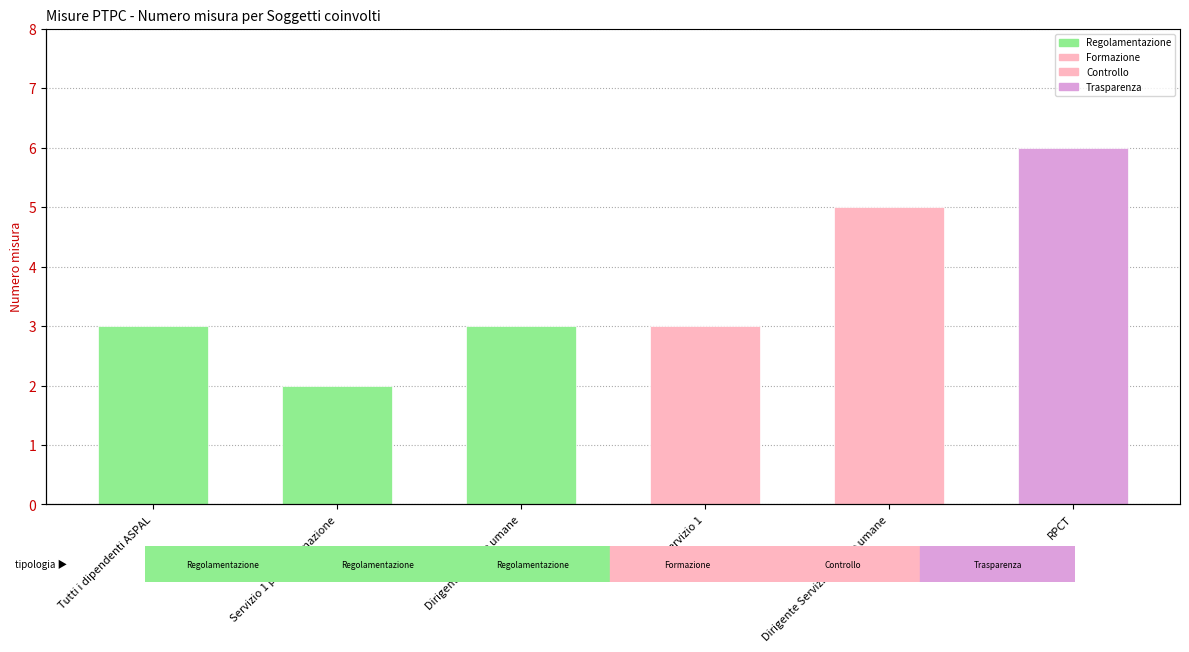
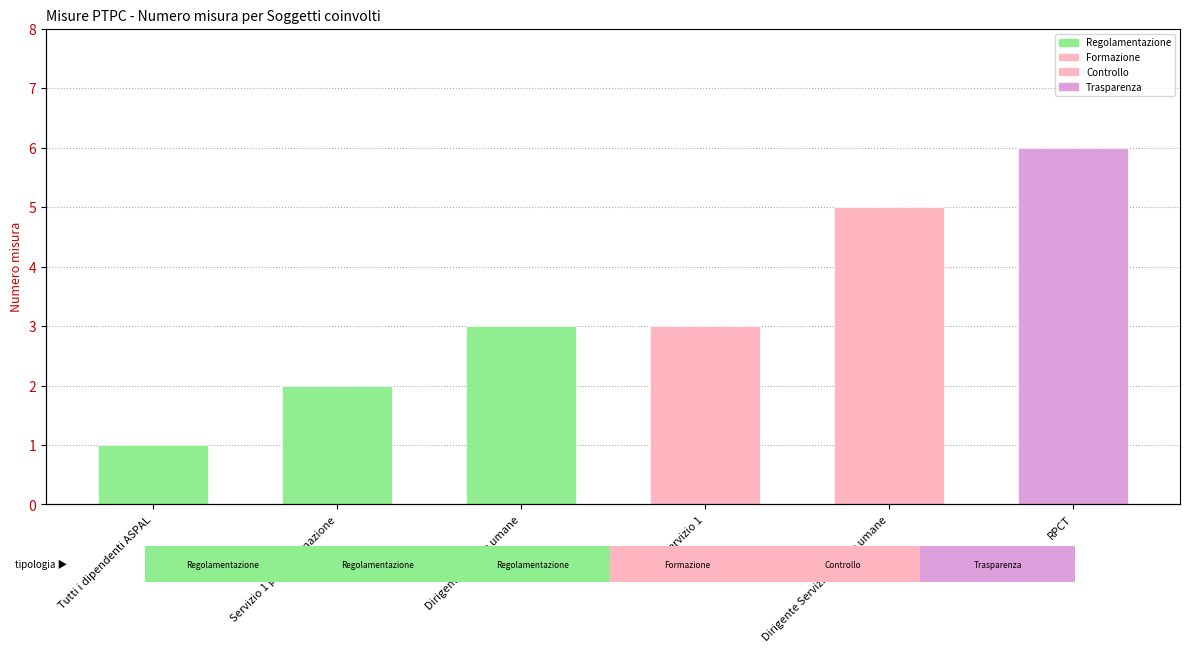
Tutti i dipendenti ASPAL: 3 -> 1
